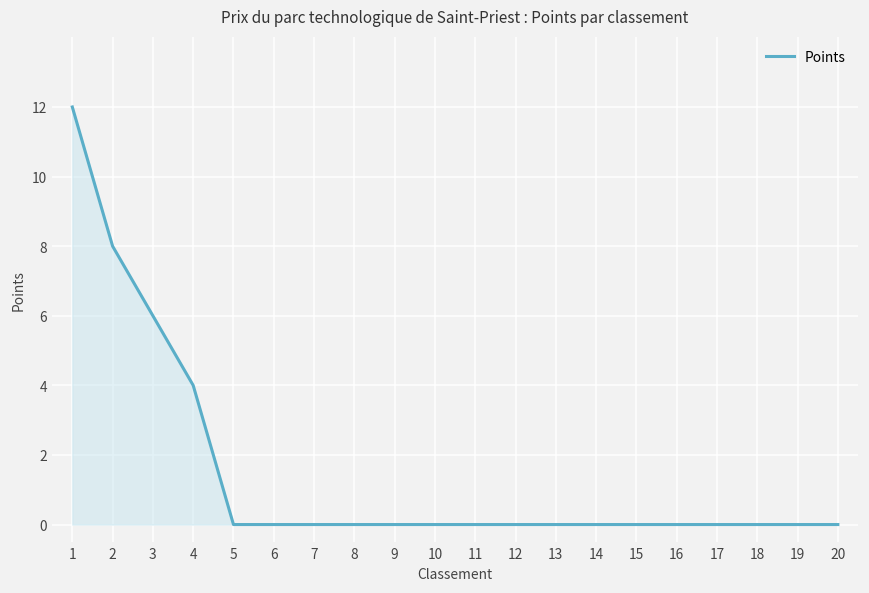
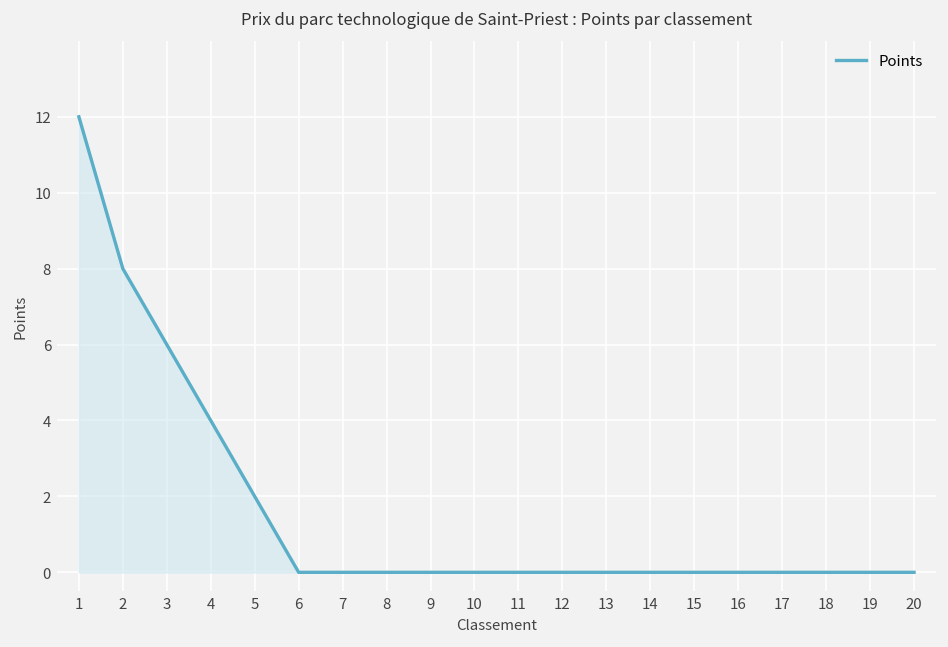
5: 0 -> 2
